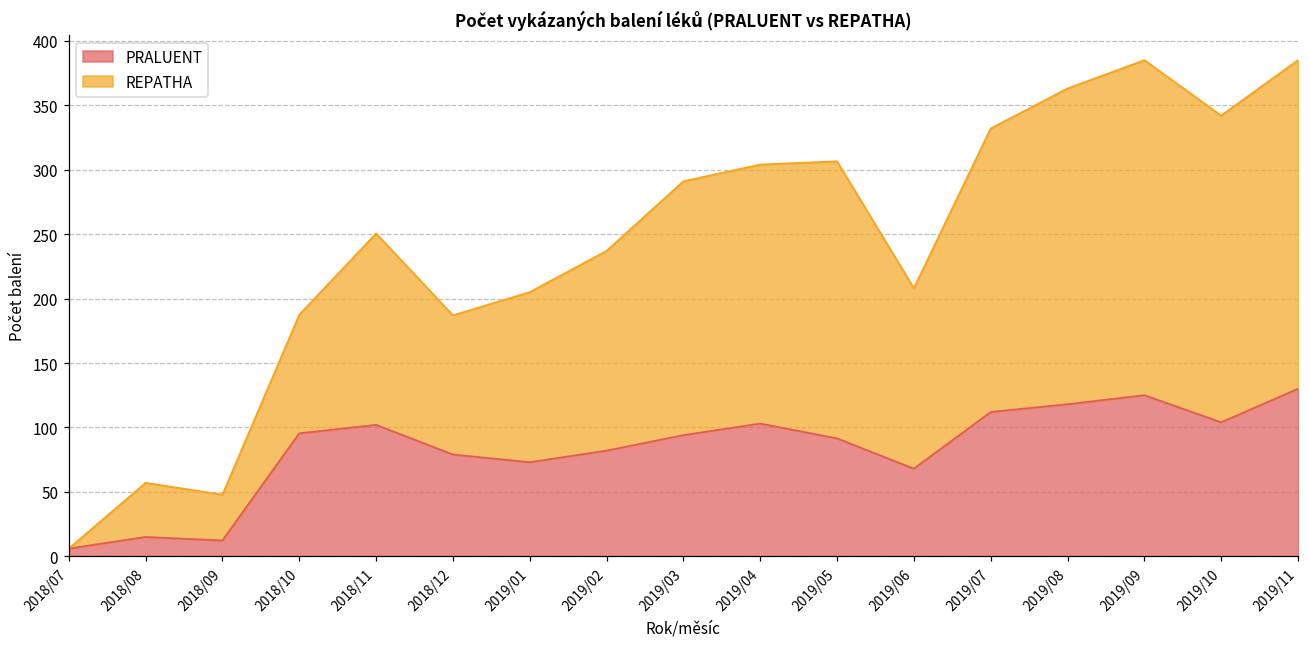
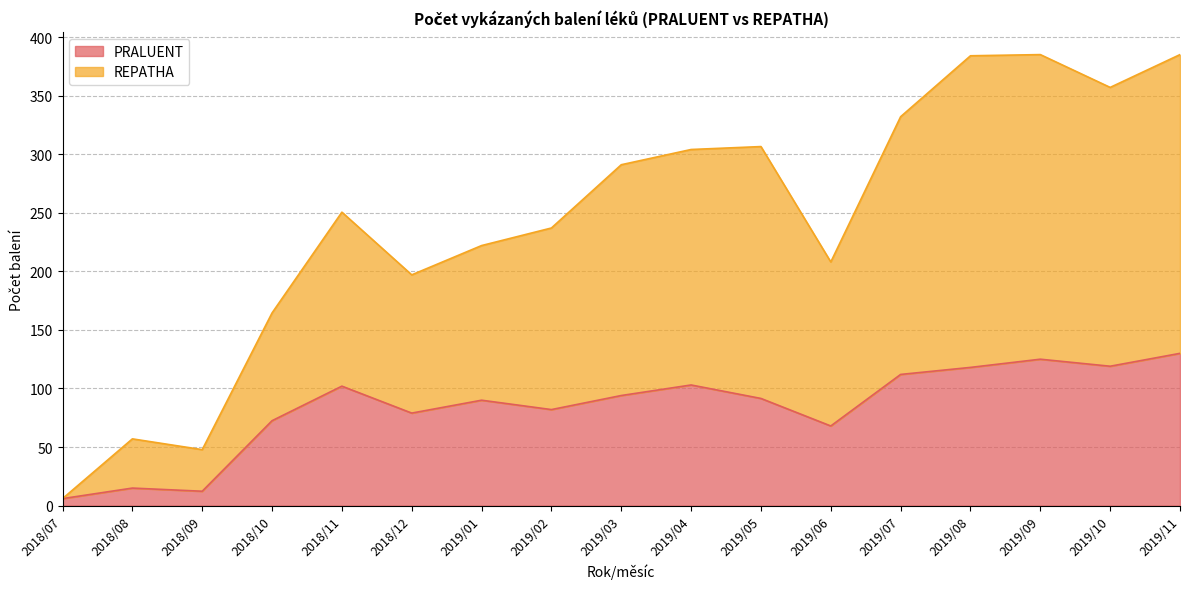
PRALUENT, 2018/10: 95 -> 73
REPATHA, 2018/12: 108 -> 118
PRALUENT, 2019/01: 73 -> 90
REPATHA, 2019/08: 245 -> 266
PRALUENT, 2019/10: 104 -> 119
